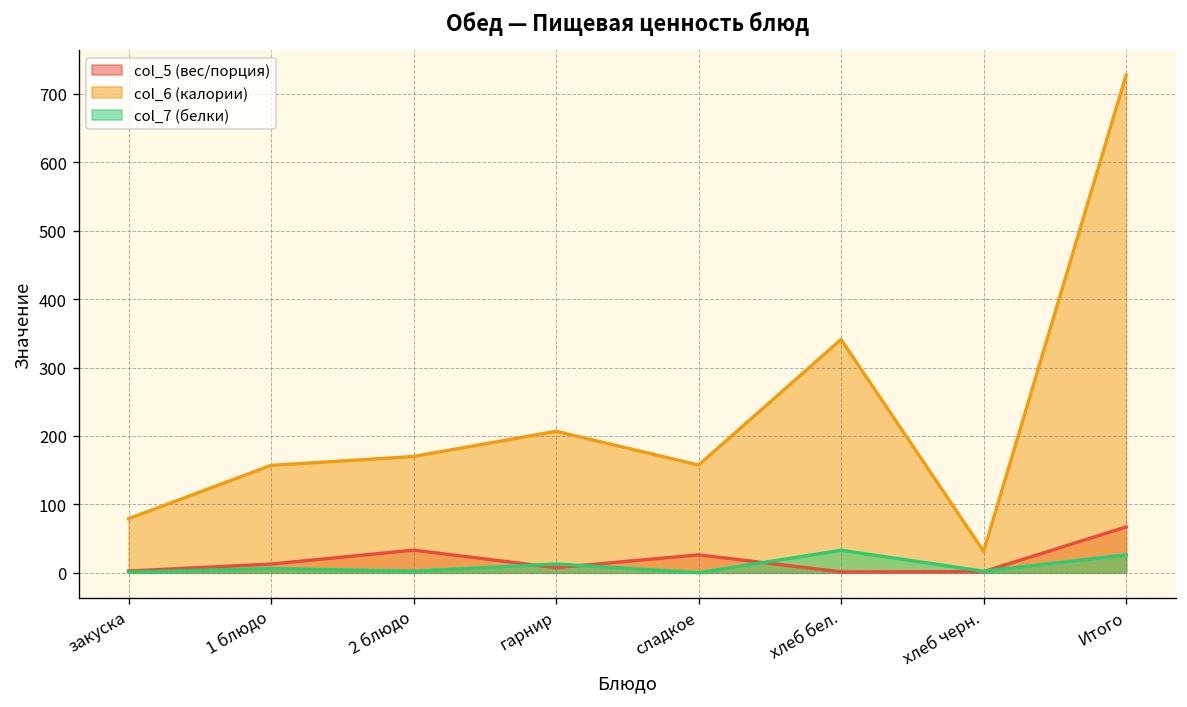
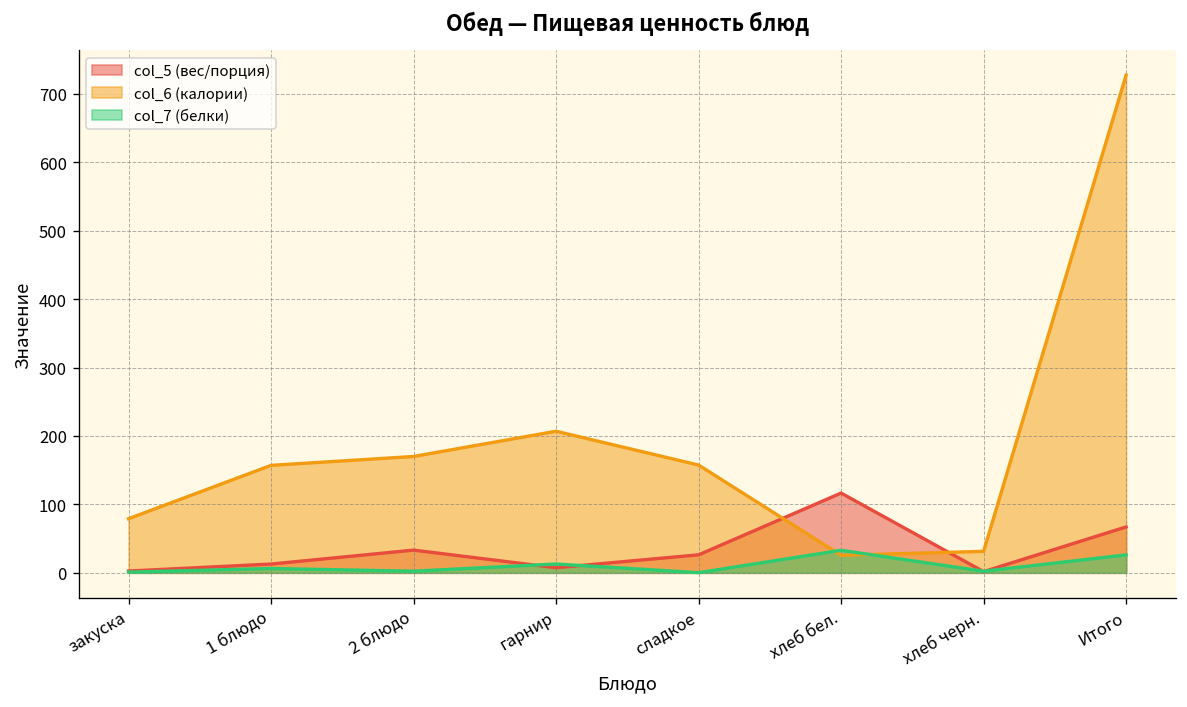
col_5 (вес/порция), хлеб бел.: 0 -> 120
col_6 (калории), хлеб бел.: 340 -> 30
